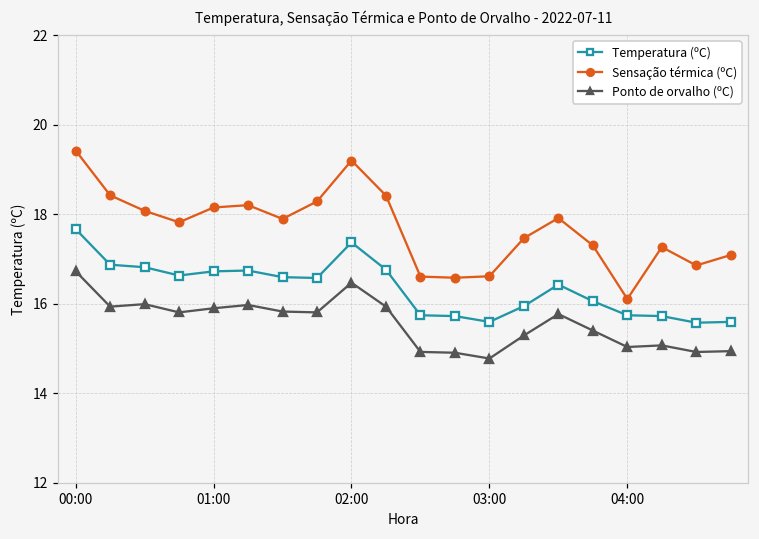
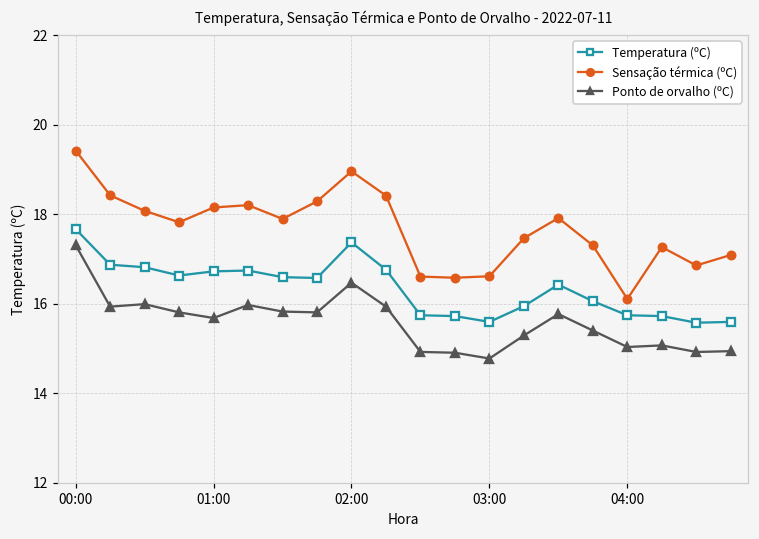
Ponto de orvalho (ºC), 00:00: 16.7 -> 17.3
Ponto de orvalho (ºC), 01:00: 15.9 -> 15.7
Sensação térmica (ºC), 02:00: 19.2 -> 19.0
